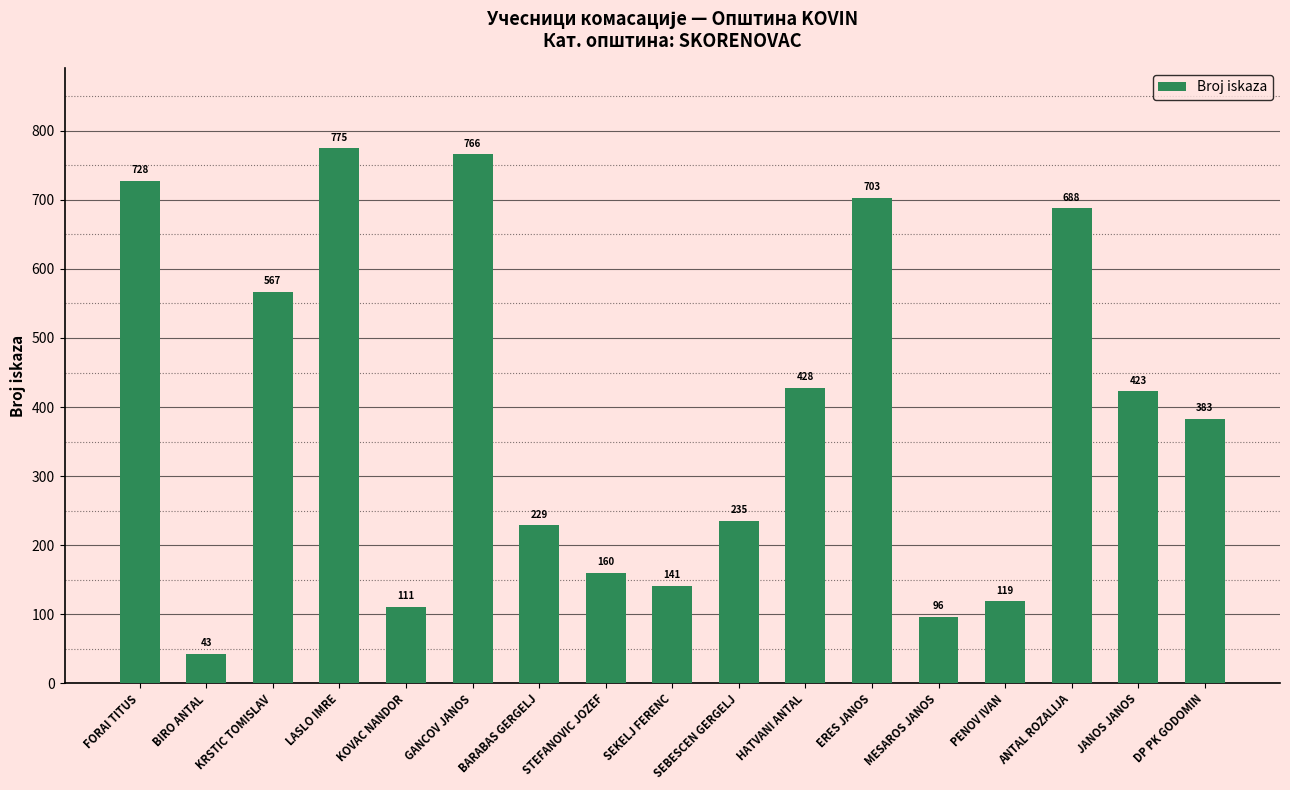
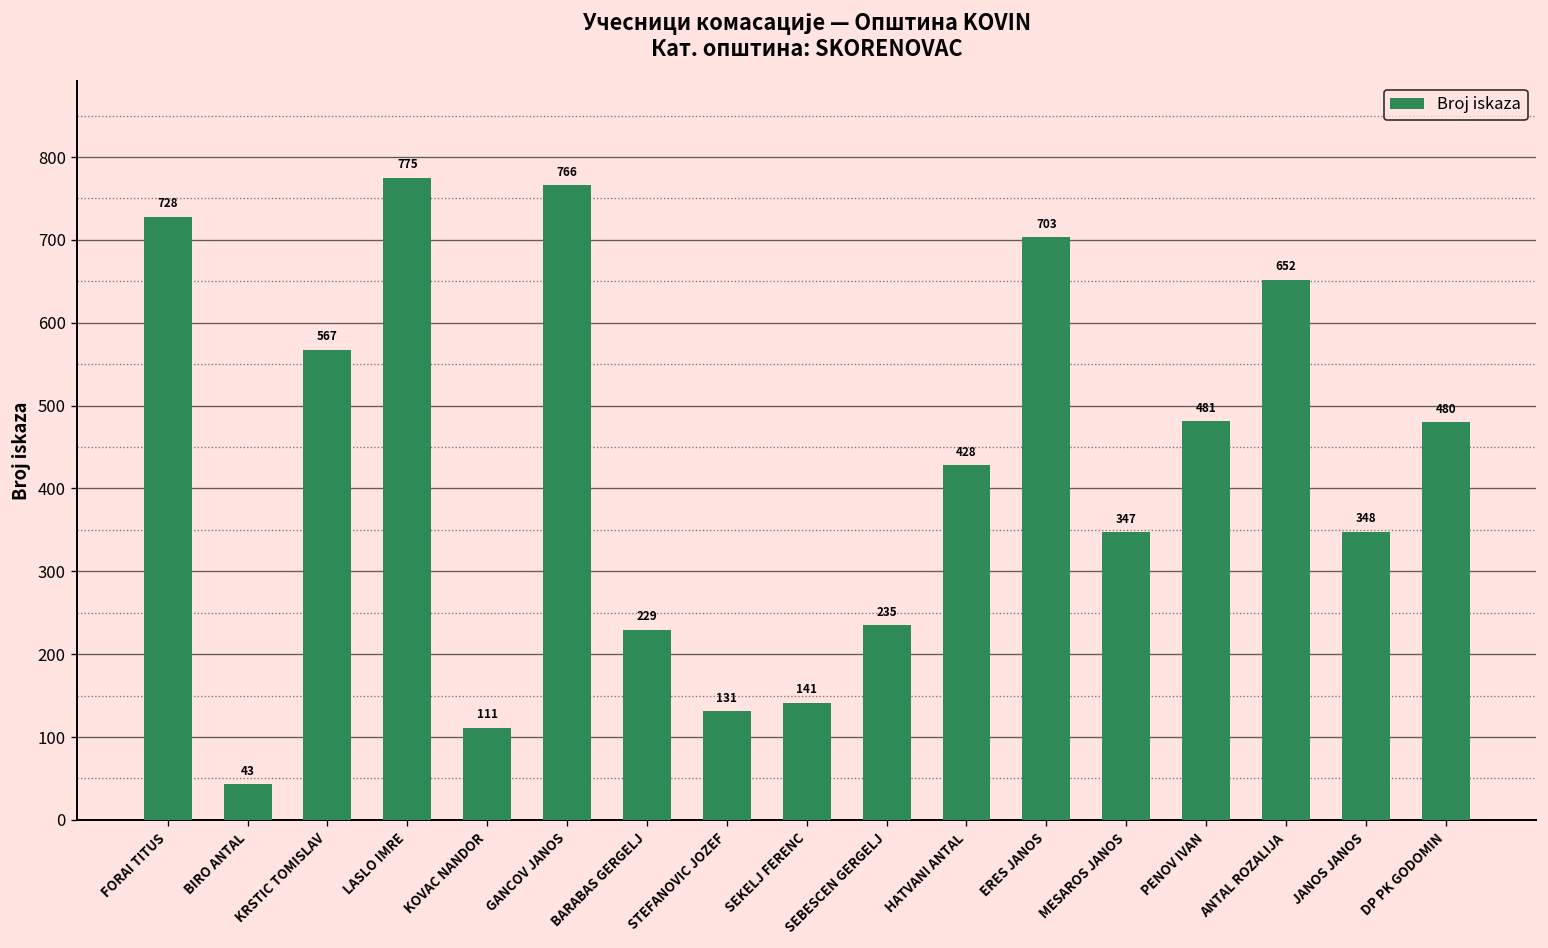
STEFANOVIC JOZEF: 160 -> 131
MESAROS JANOS: 96 -> 347
PENOV IVAN: 119 -> 481
ANTAL ROZALIJA: 688 -> 652
JANOS JANOS: 423 -> 348
DP PK GODOMIN: 383 -> 480
